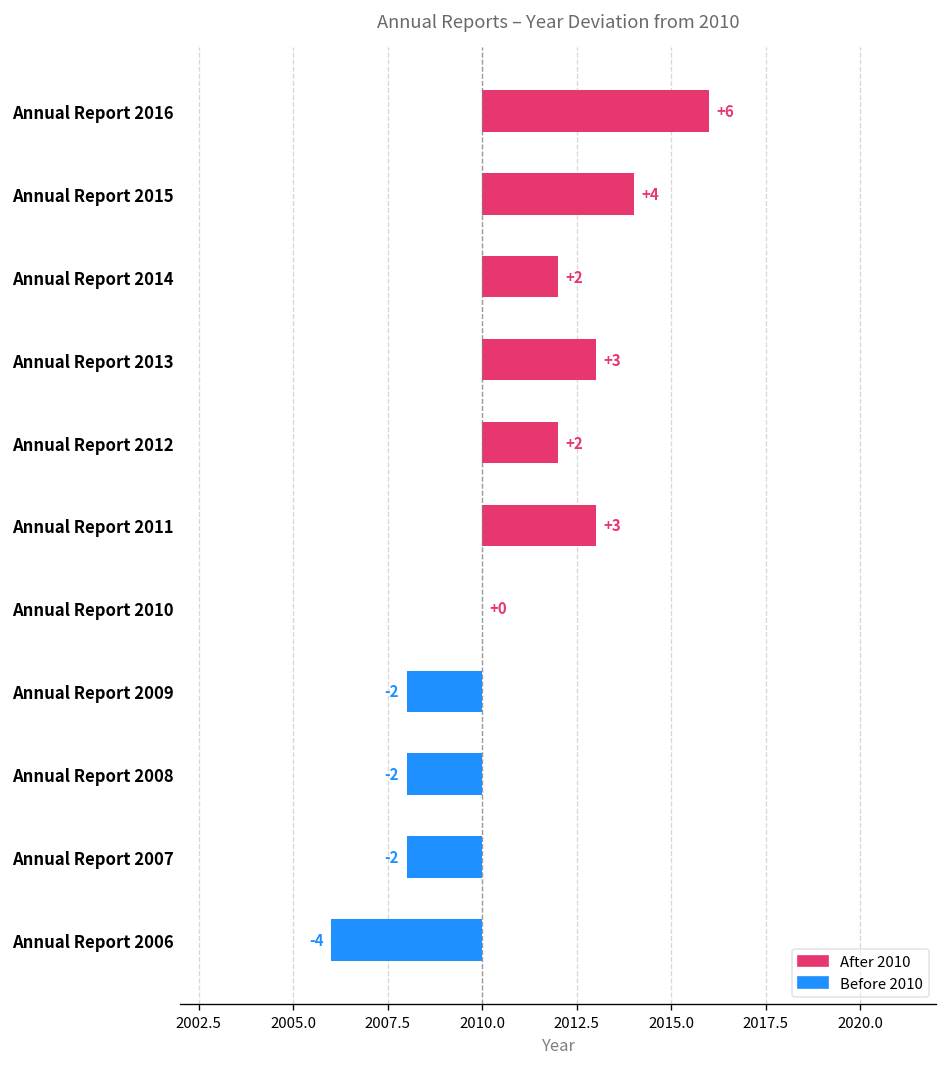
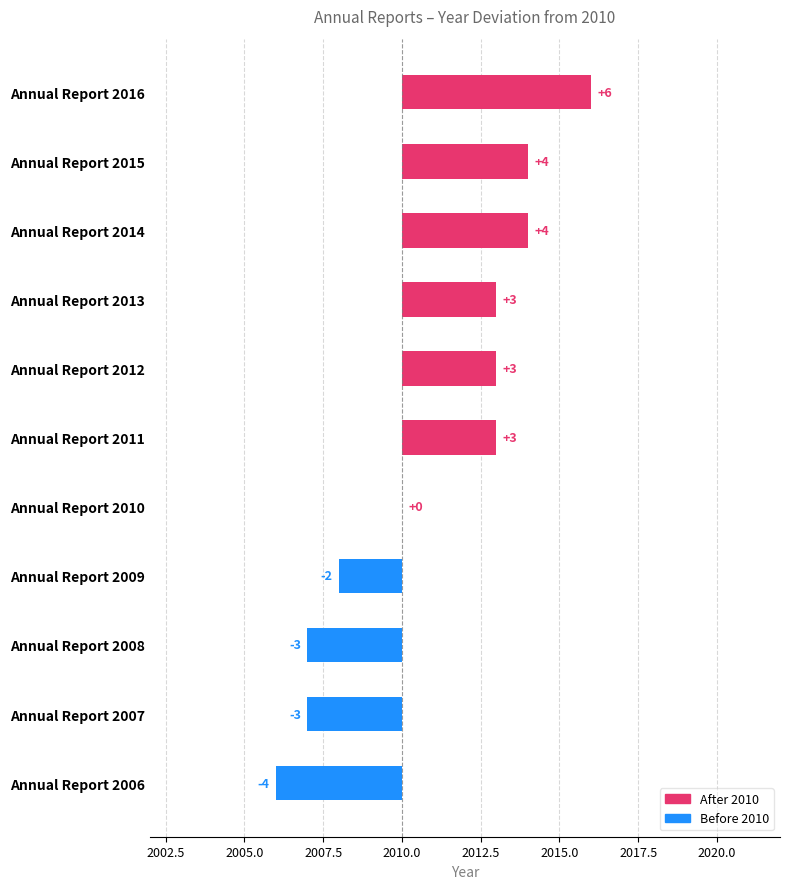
Annual Report 2014: +2 -> +4
Annual Report 2012: +2 -> +3
Annual Report 2008: -2 -> -3
Annual Report 2007: -2 -> -3
